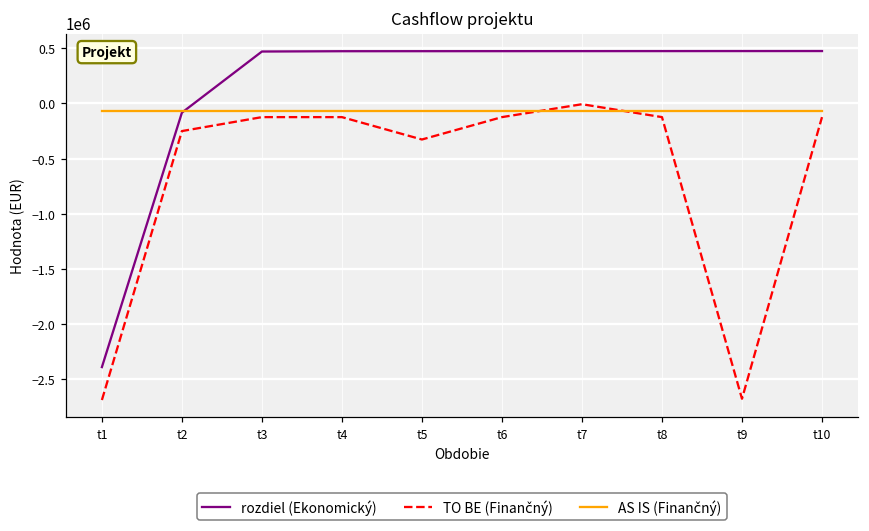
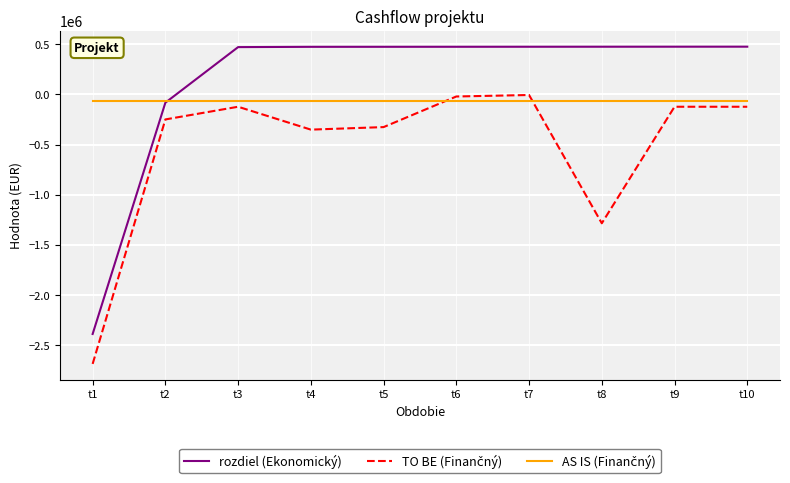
TO BE (Finančný), t4: -120000 -> -350000
TO BE (Finančný), t6: -120000 -> -20000
TO BE (Finančný), t8: -120000 -> -1280000
TO BE (Finančný), t9: -2670000 -> -120000
